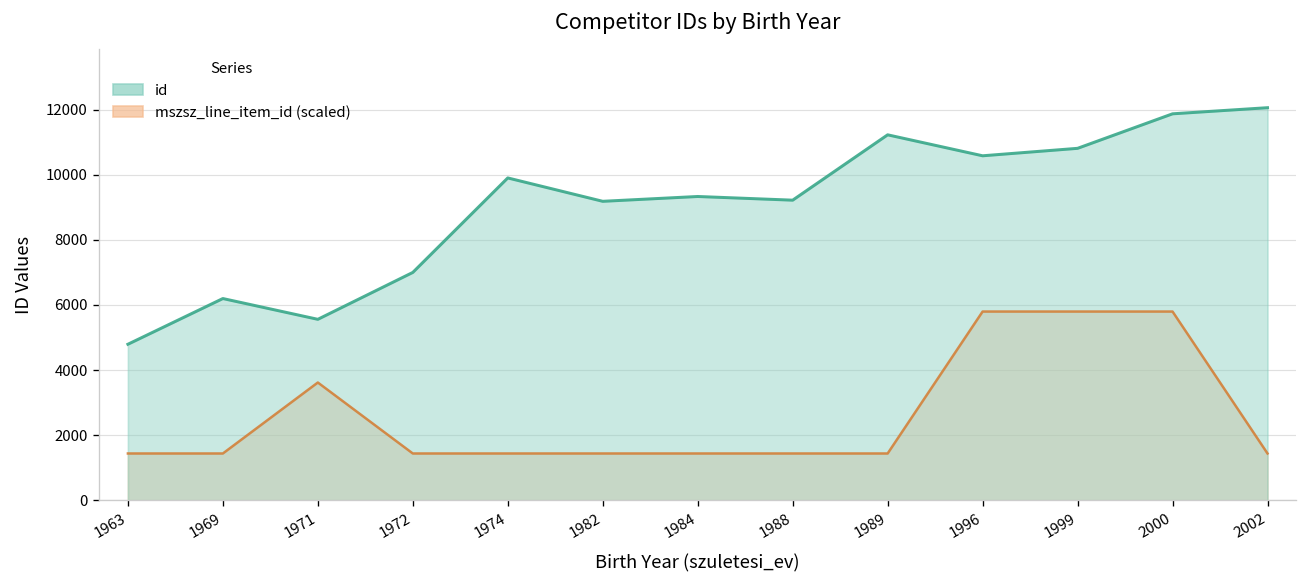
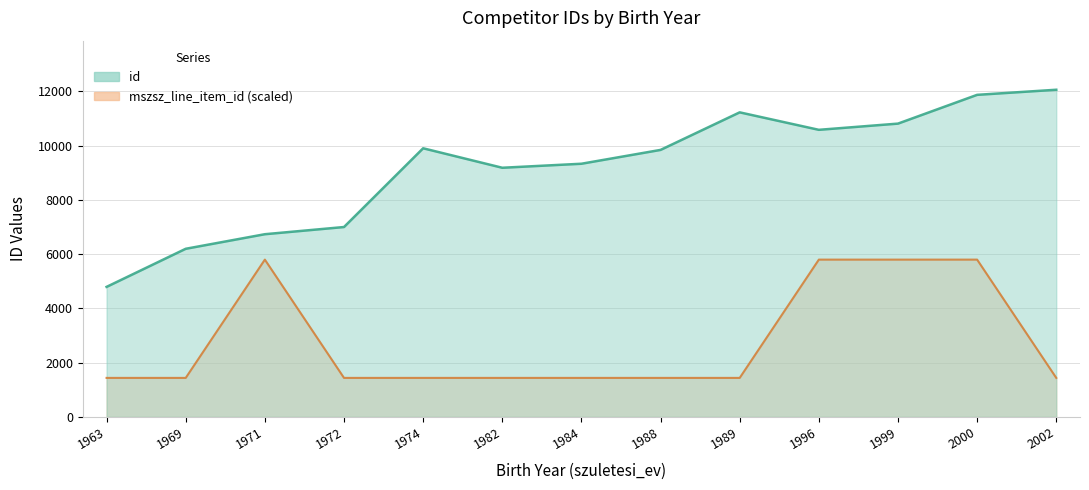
mszsz_line_item_id (scaled), 1971: 3600 -> 5800
id, 1971: 5600 -> 6700
id, 1988: 9200 -> 9800
